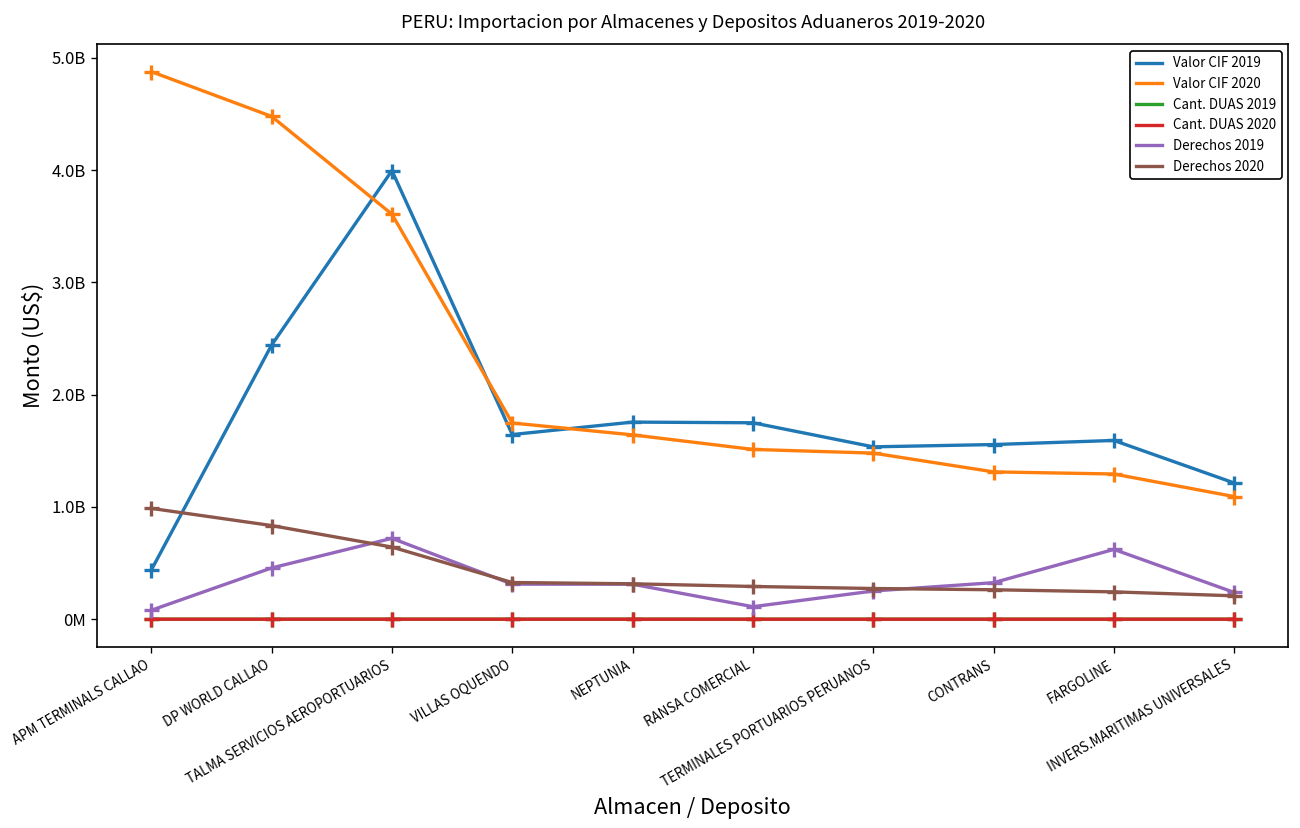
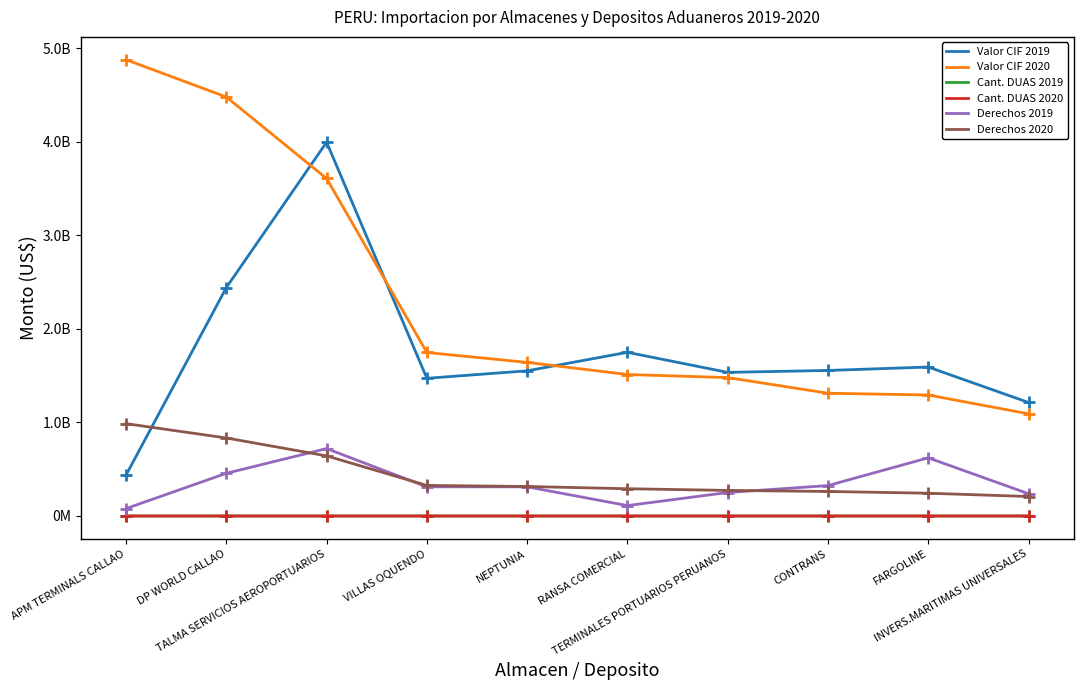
Valor CIF 2019, VILLAS OQUENDO: 1600000000 -> 1500000000
Valor CIF 2019, NEPTUNIA: 1800000000 -> 1600000000
